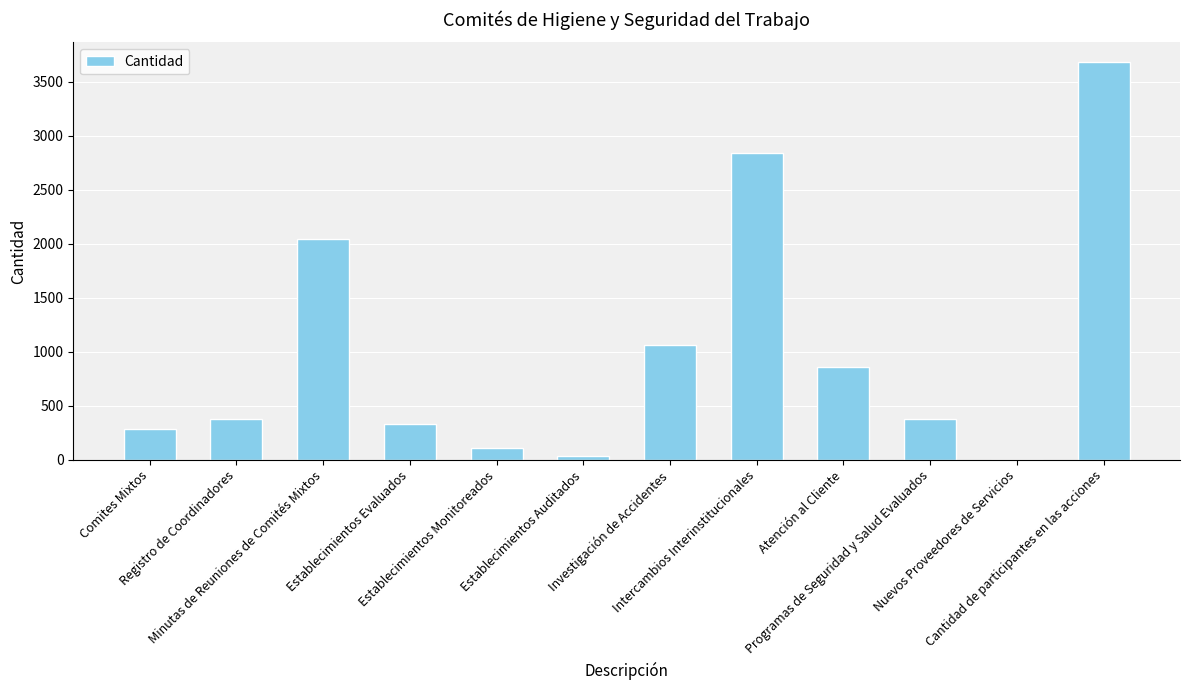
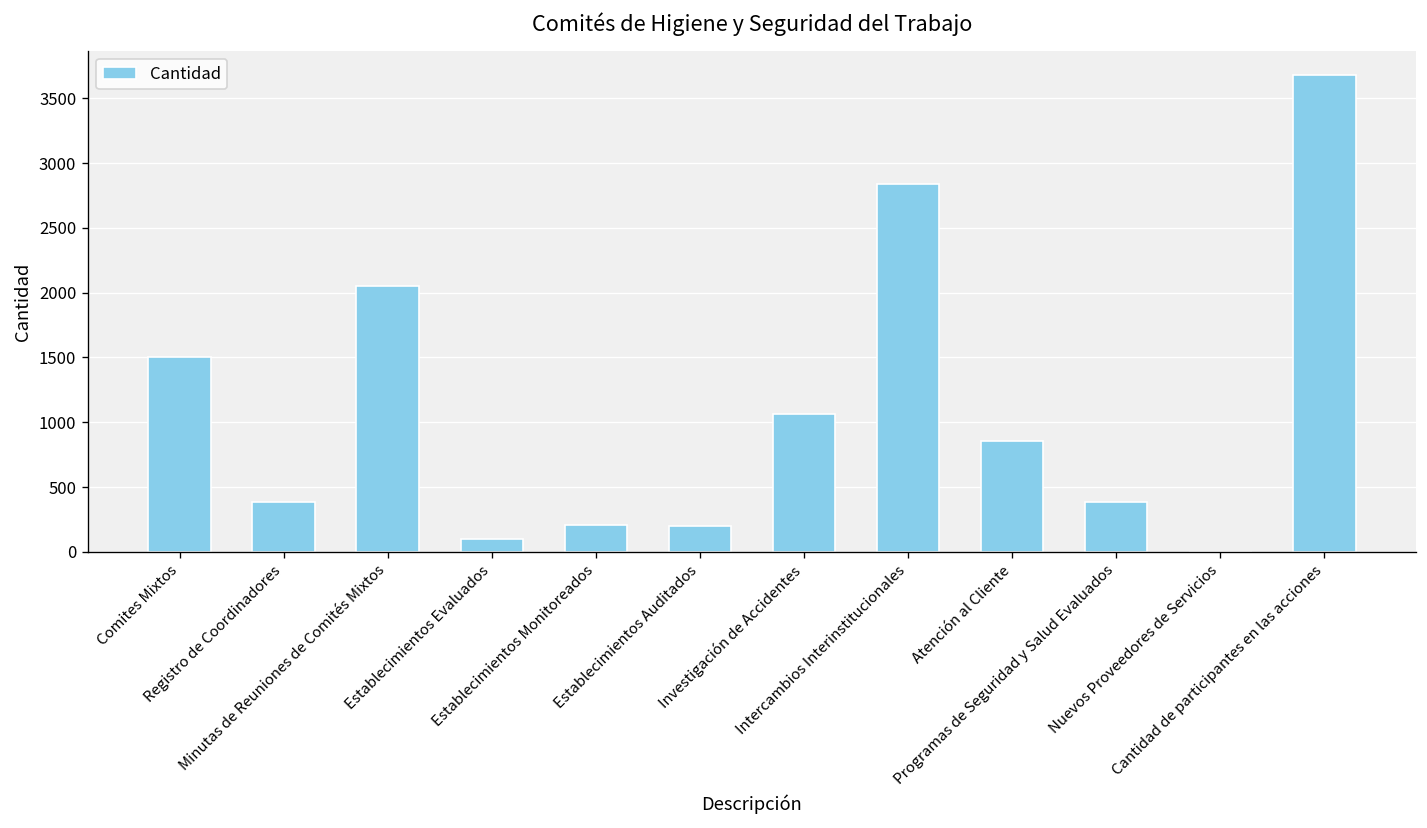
Comites Mixtos: 290 -> 1500
Establecimientos Evaluados: 330 -> 100
Establecimientos Monitoreados: 110 -> 210
Establecimientos Auditados: 40 -> 200
